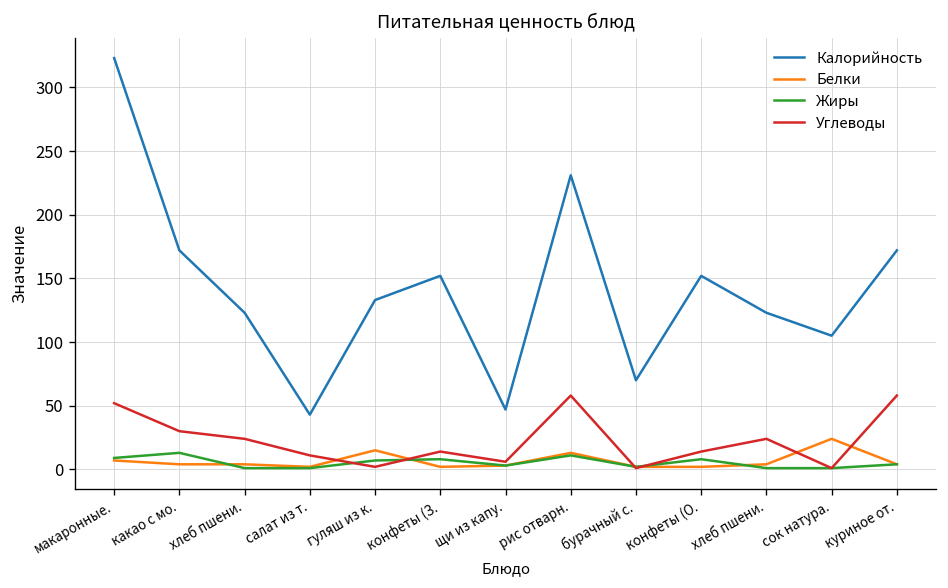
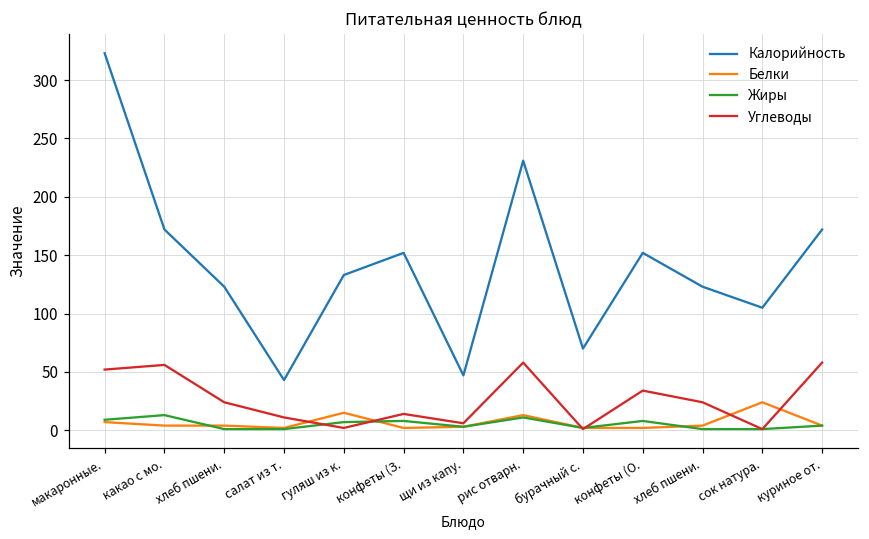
Углеводы, какао с мо.: 30 -> 56
Углеводы, конфеты (О.: 14 -> 34
